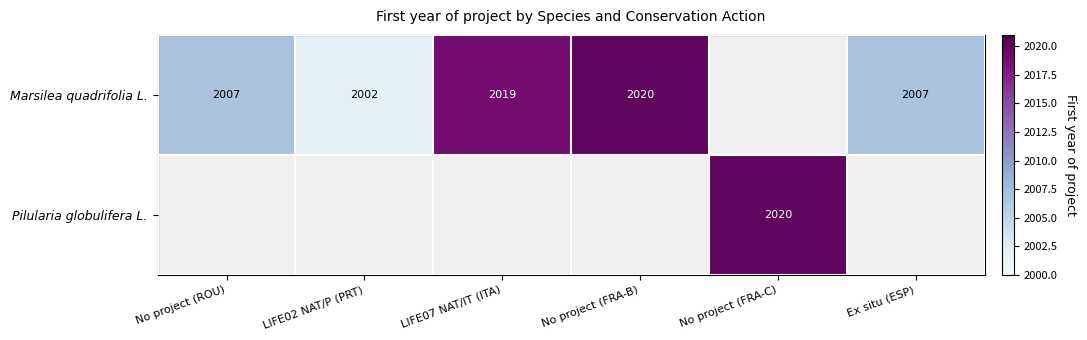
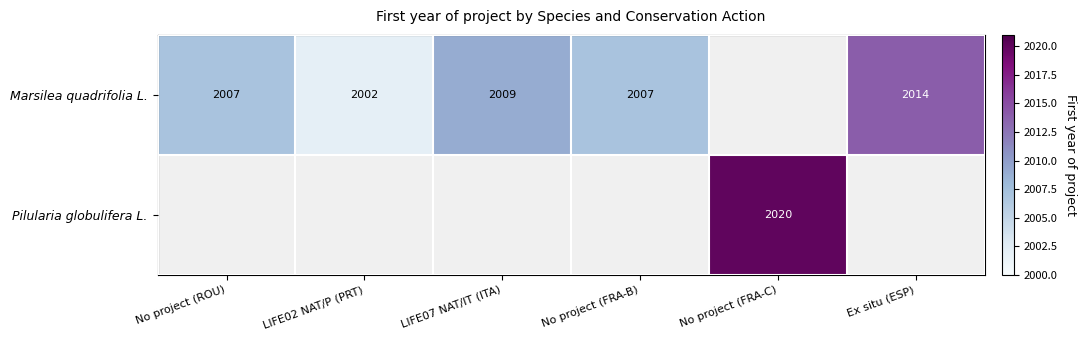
Marsilea quadrifolia L., LIFE07 NAT/IT (ITA): 2019 -> 2009
Marsilea quadrifolia L., No project (FRA-B): 2020 -> 2007
Marsilea quadrifolia L., Ex situ (ESP): 2007 -> 2014
